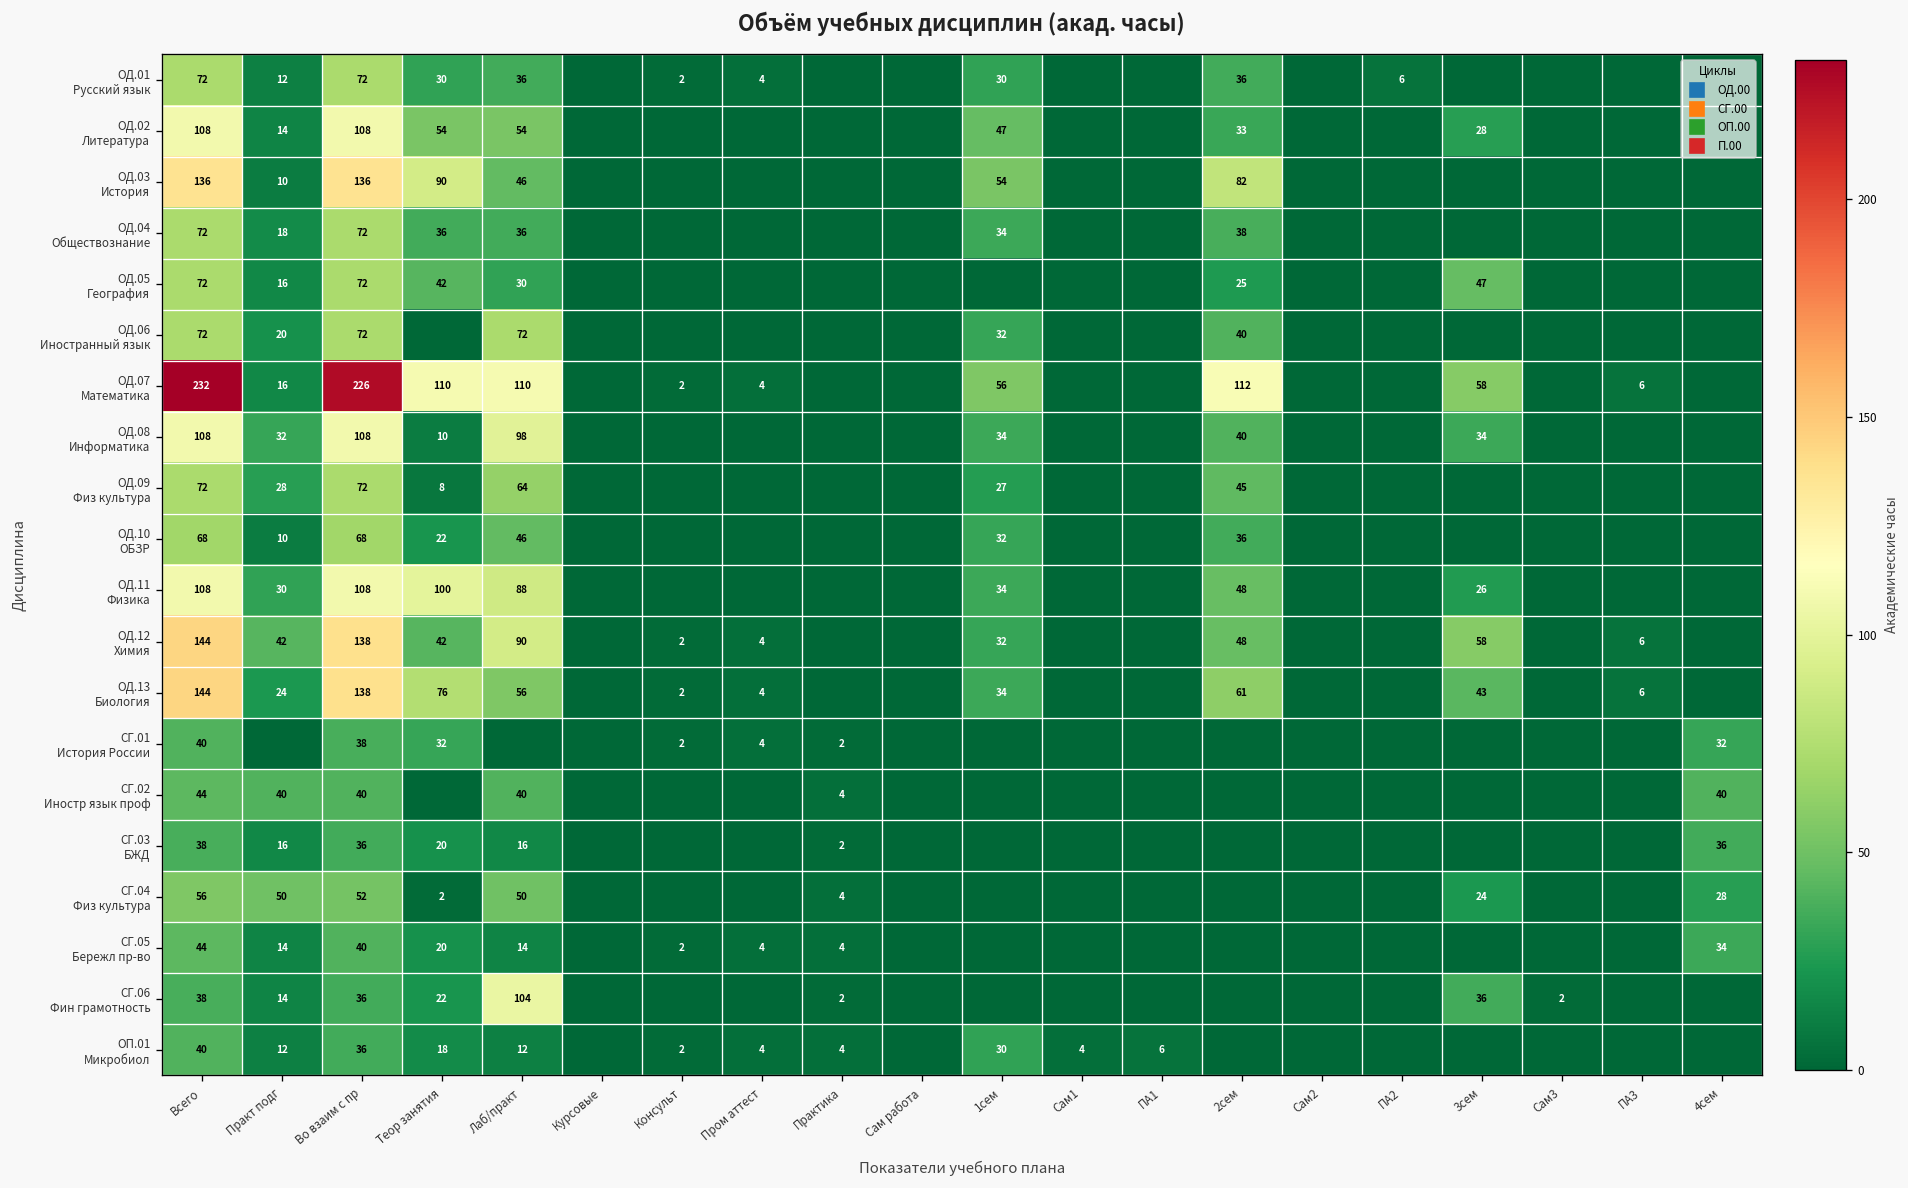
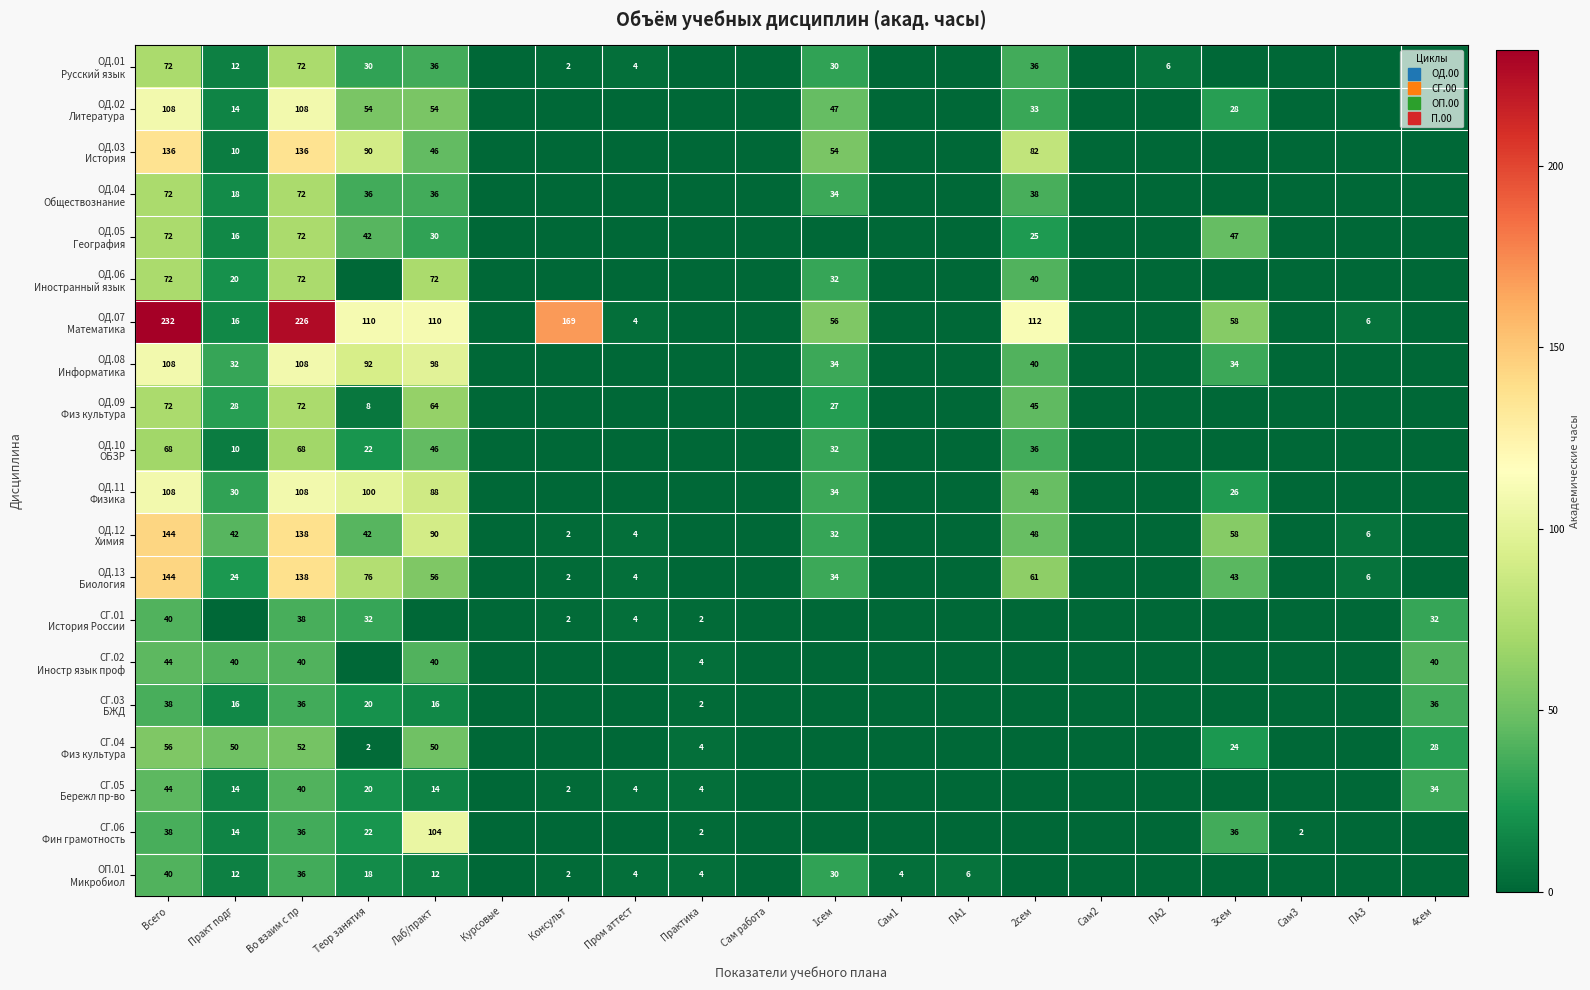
ОД.07 Математика, Консульт: 2 -> 169
ОД.08 Информатика, Теор занятия: 10 -> 92
